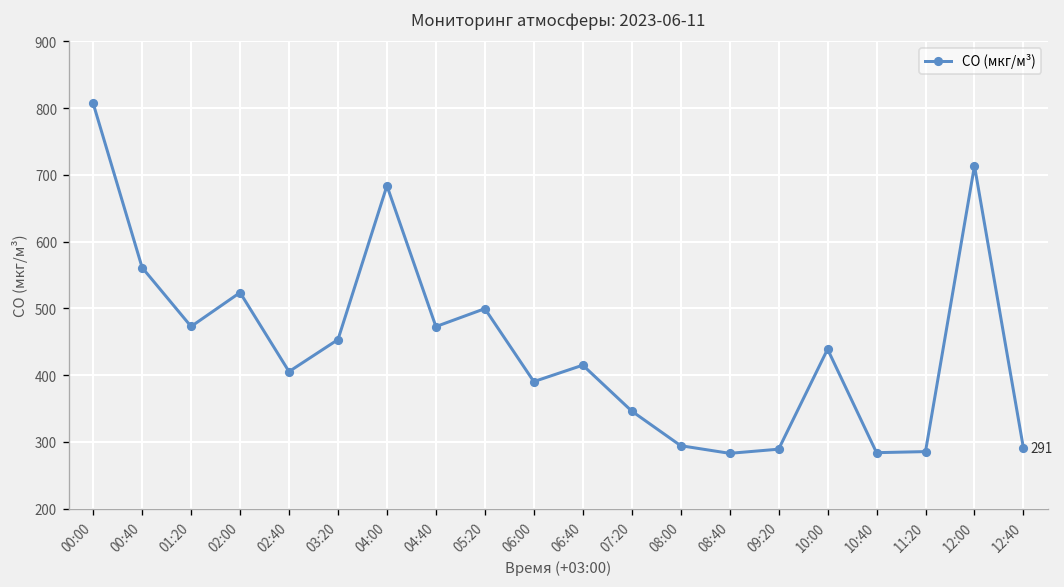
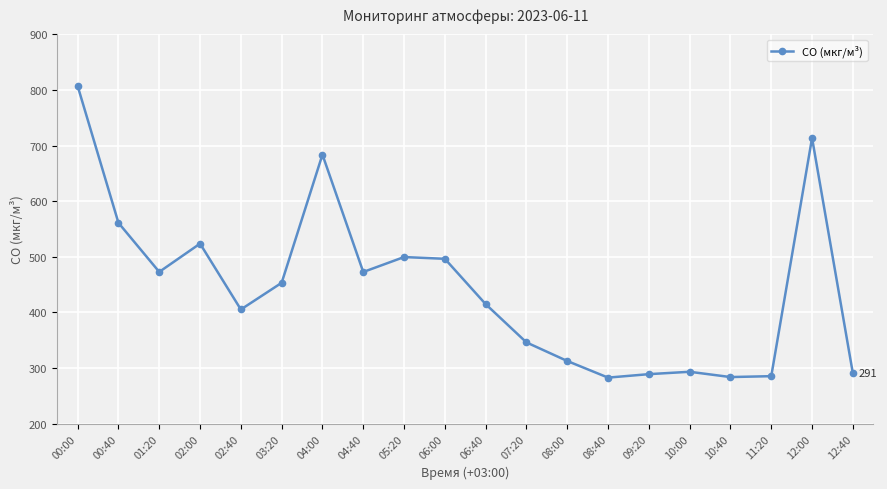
06:00: 390 -> 500
08:00: 290 -> 310
10:00: 440 -> 290
